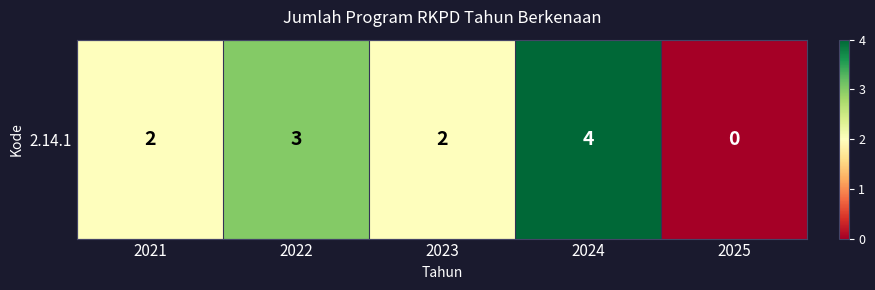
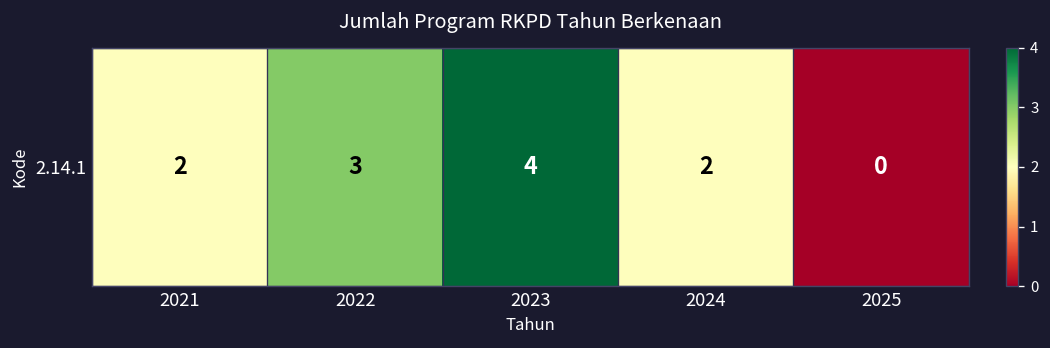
2.14.1, 2023: 2 -> 4
2.14.1, 2024: 4 -> 2
